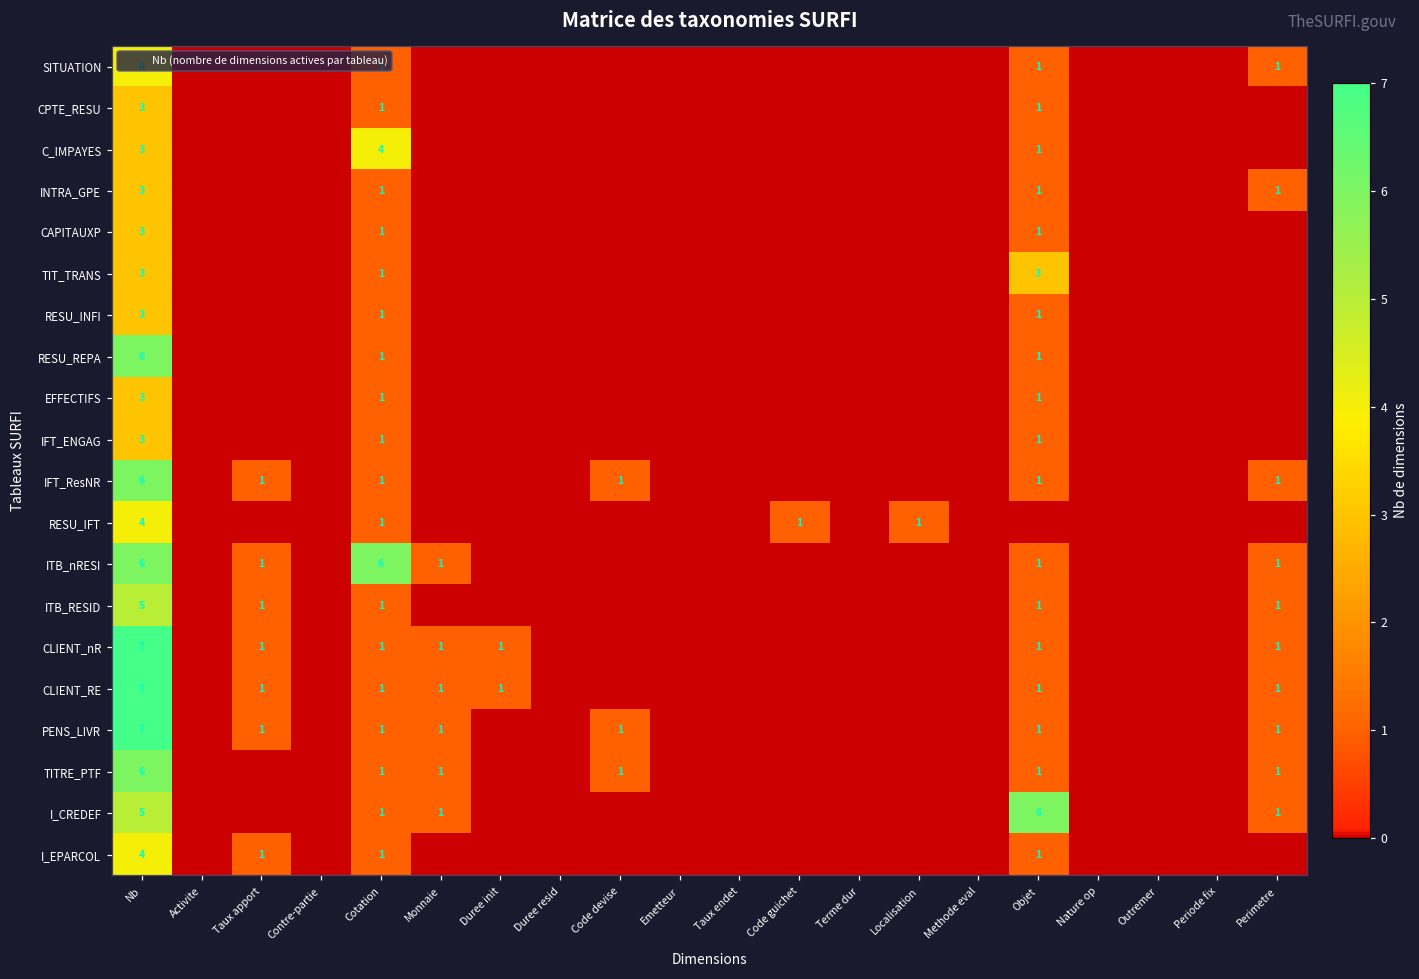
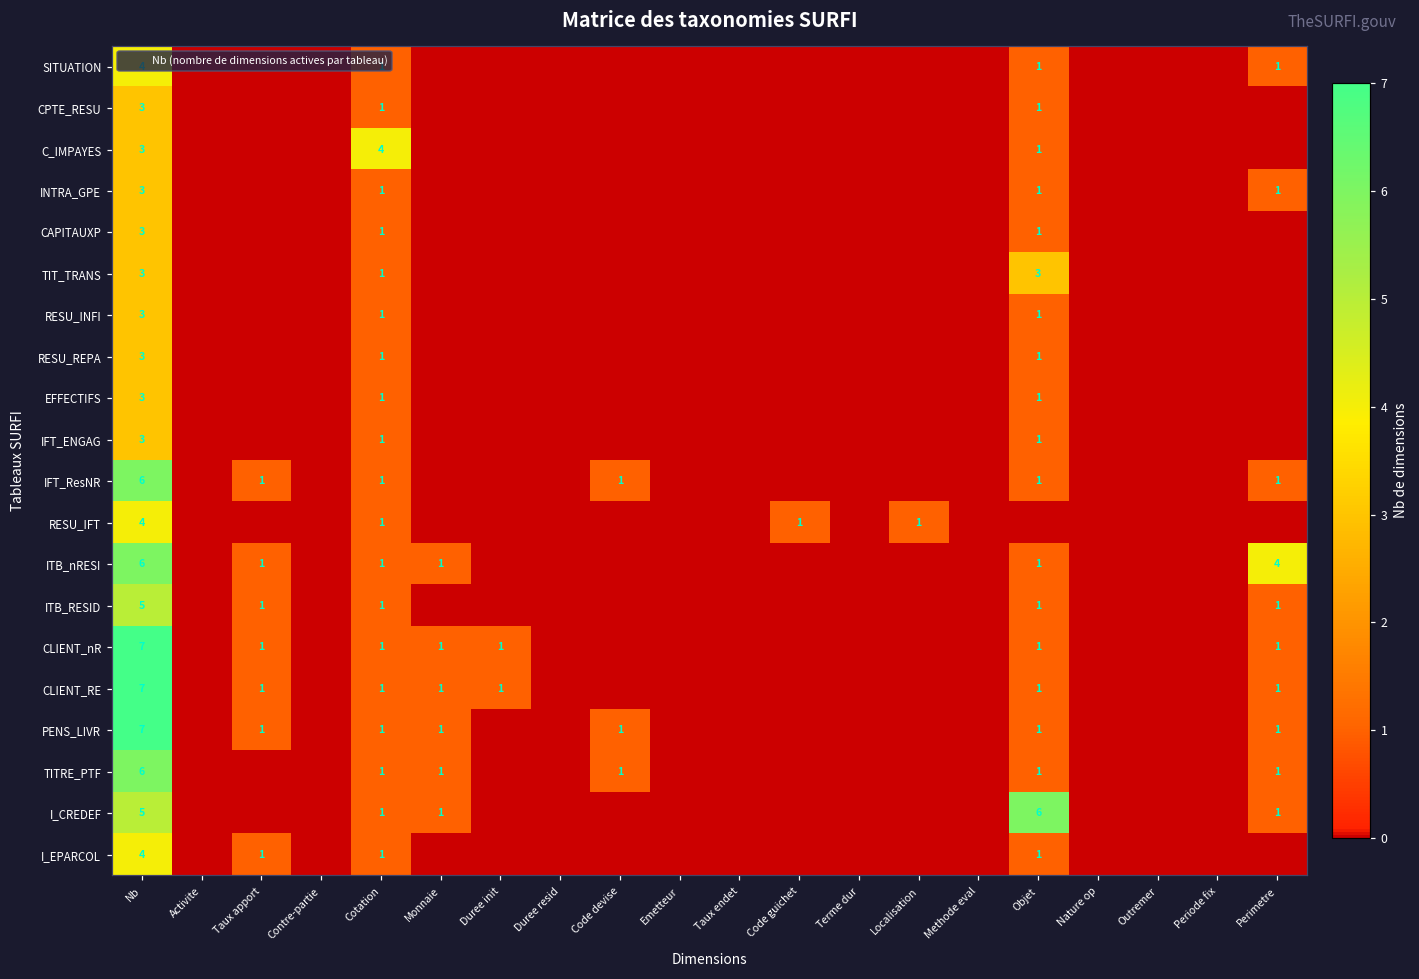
RESU_REPA, Nb: 6 -> 3
ITB_nRESI, Cotation: 6 -> 1
ITB_nRESI, Perimetre: 1 -> 4
